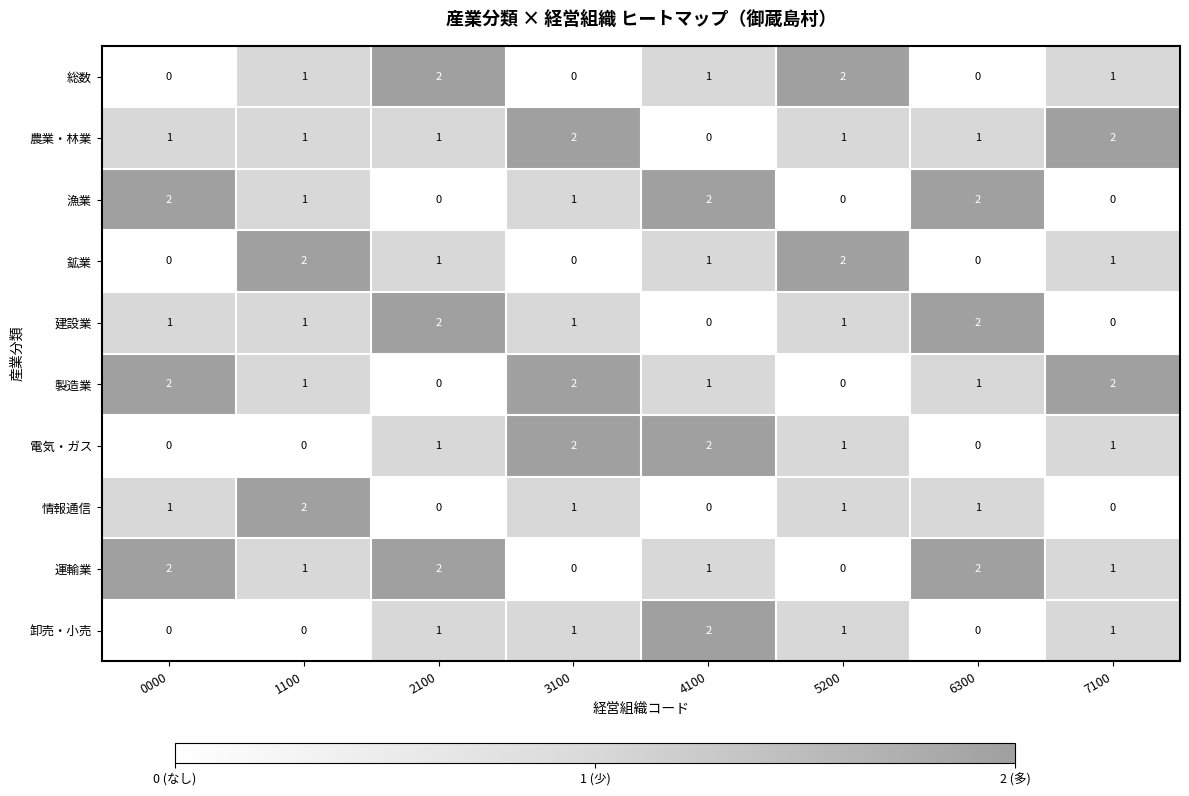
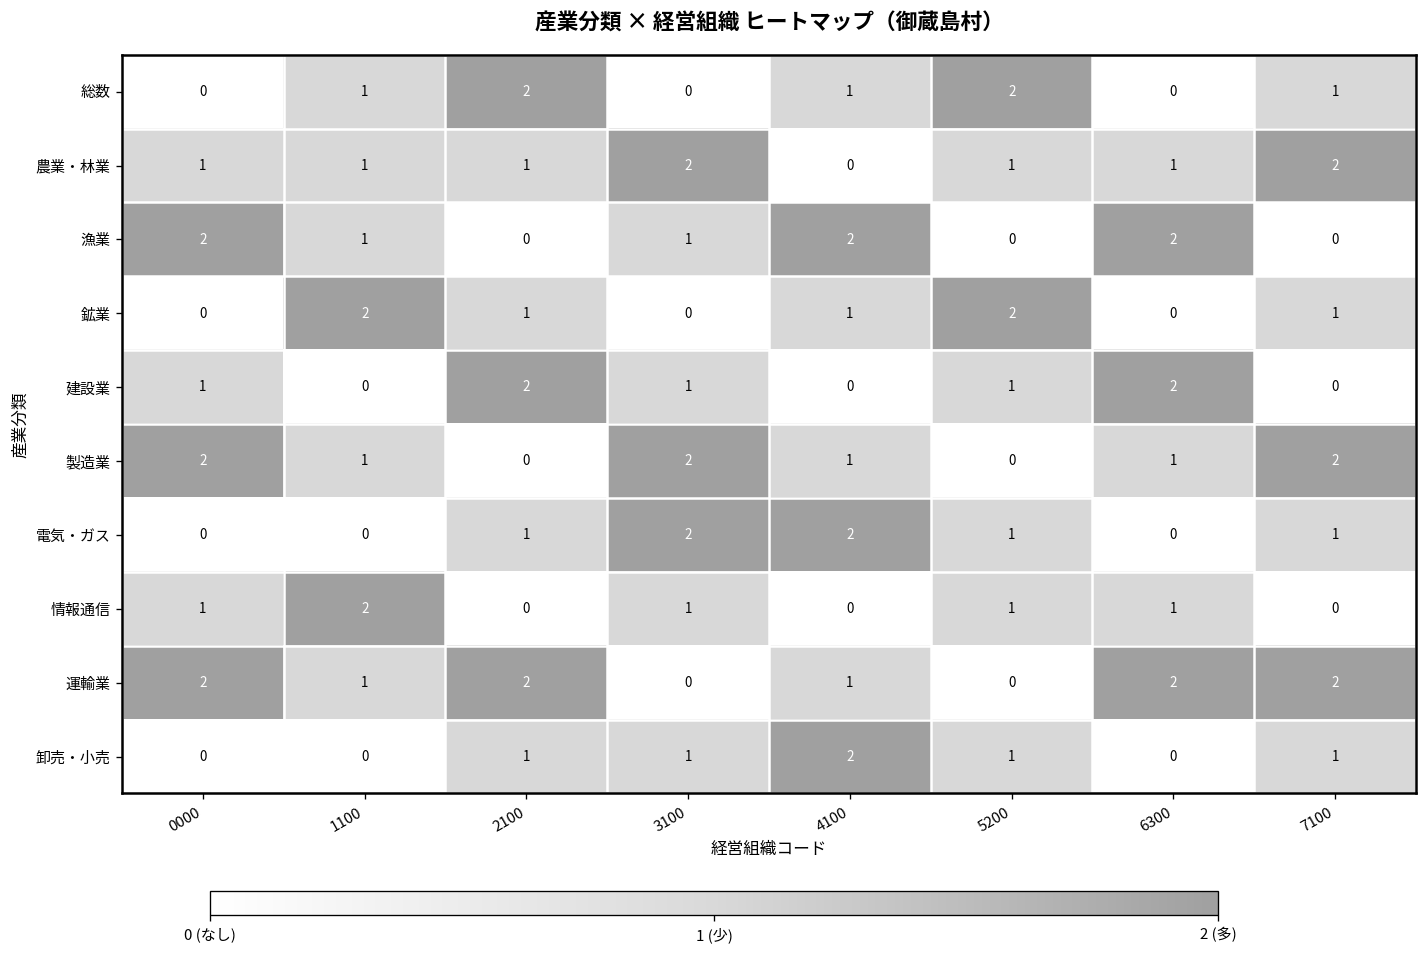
建設業, 1100: 1 -> 0
運輸業, 7100: 1 -> 2
